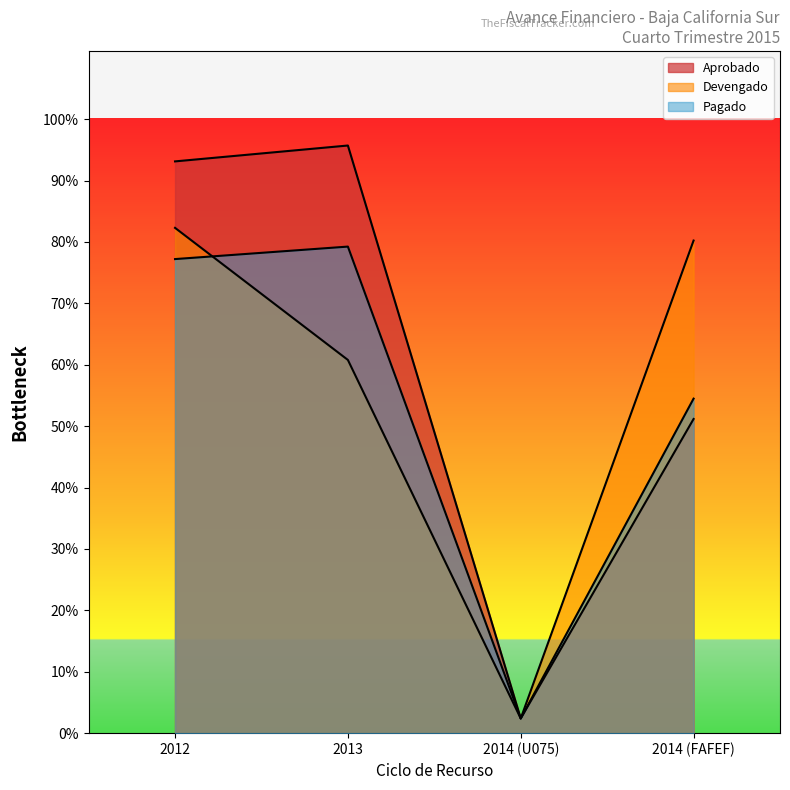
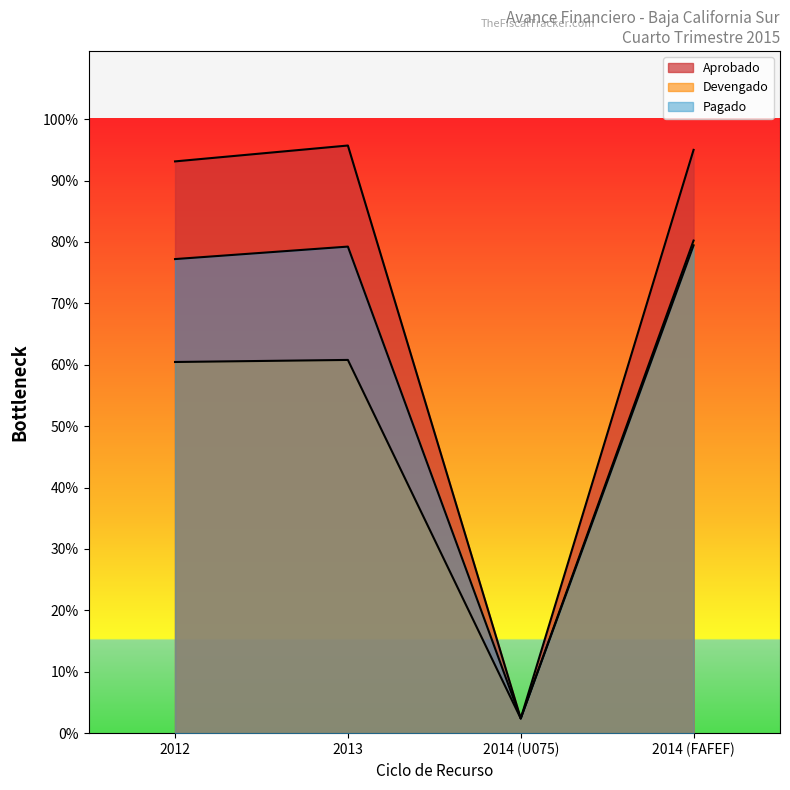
Devengado, 2012: 82% -> 60%
Aprobado, 2014 (FAFEF): 51% -> 95%
Pagado, 2014 (FAFEF): 54% -> 79%
